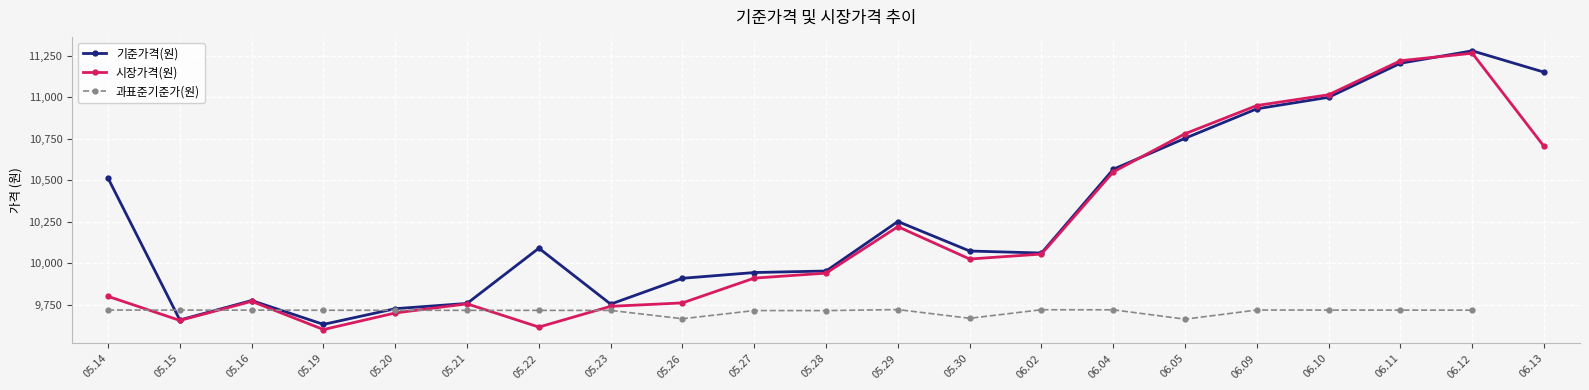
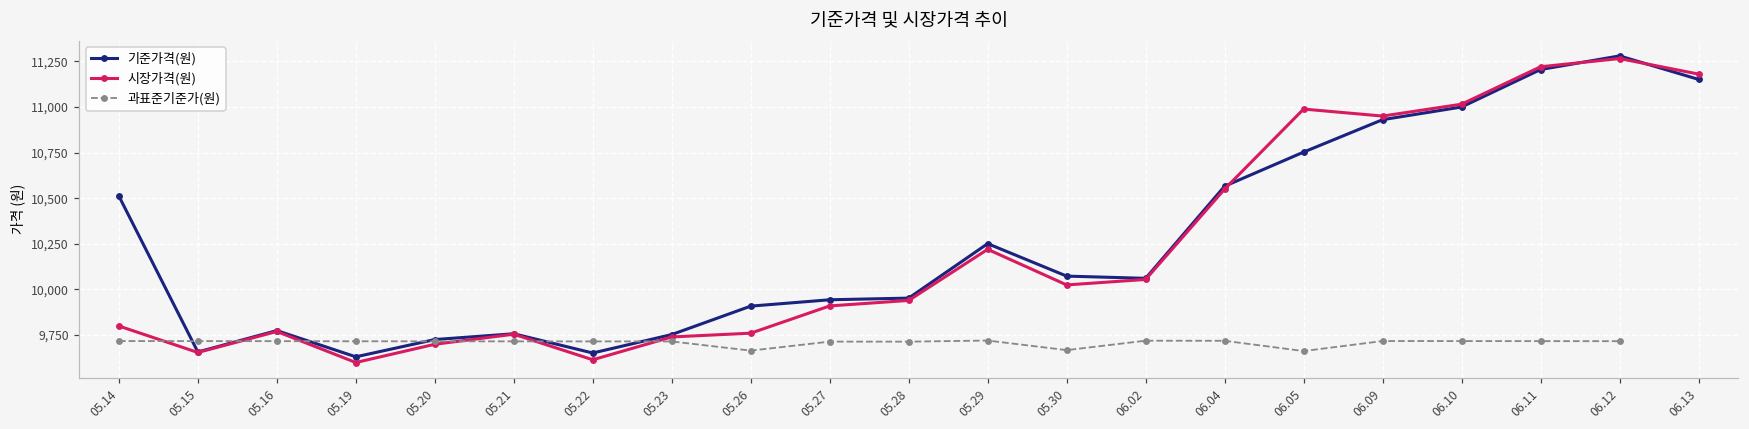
기준가격(원), 05.22: 10,090 -> 9,650
시장가격(원), 06.05: 10,780 -> 10,990
시장가격(원), 06.13: 10,700 -> 11,180
